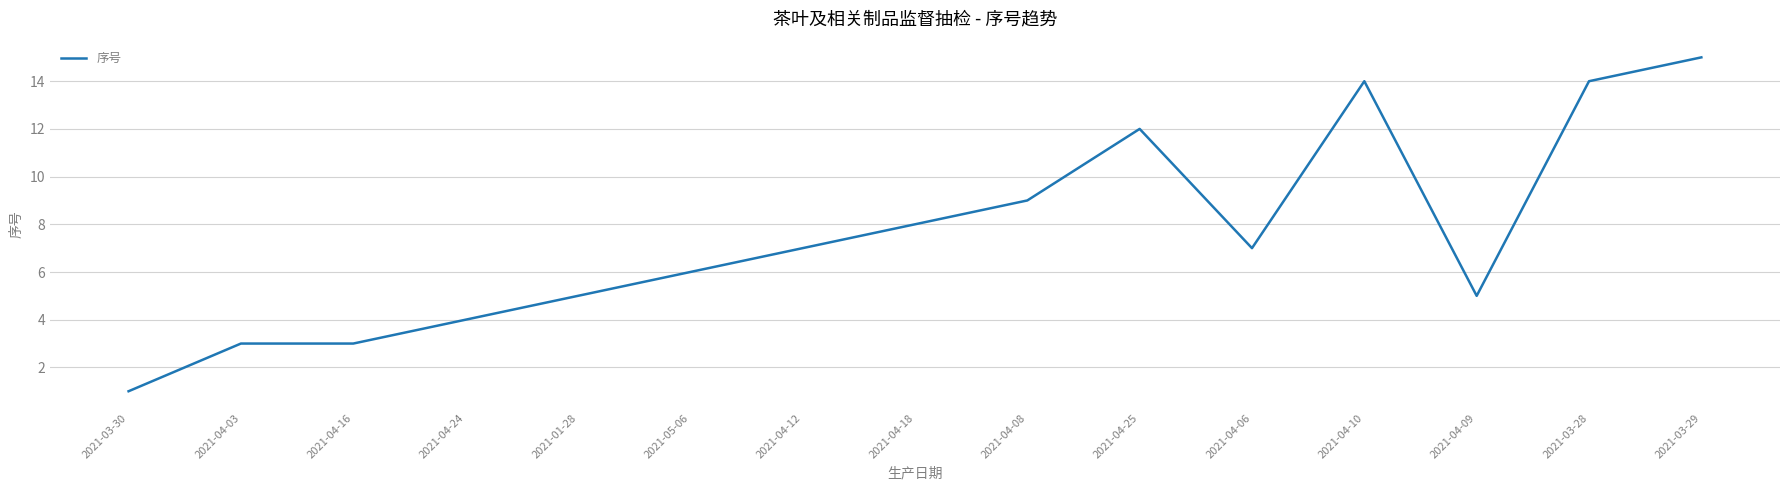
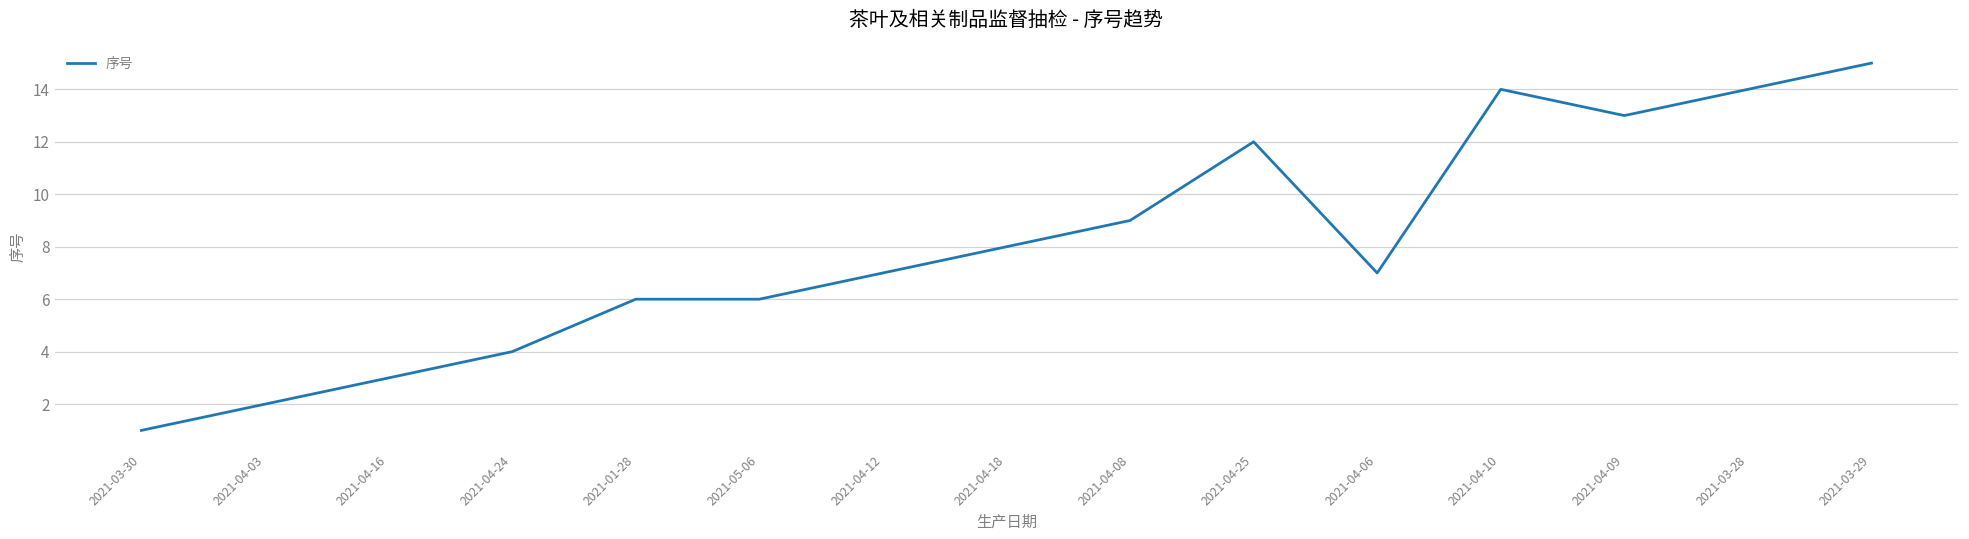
2021-04-03: 3 -> 2
2021-01-28: 5 -> 6
2021-04-09: 5 -> 13
